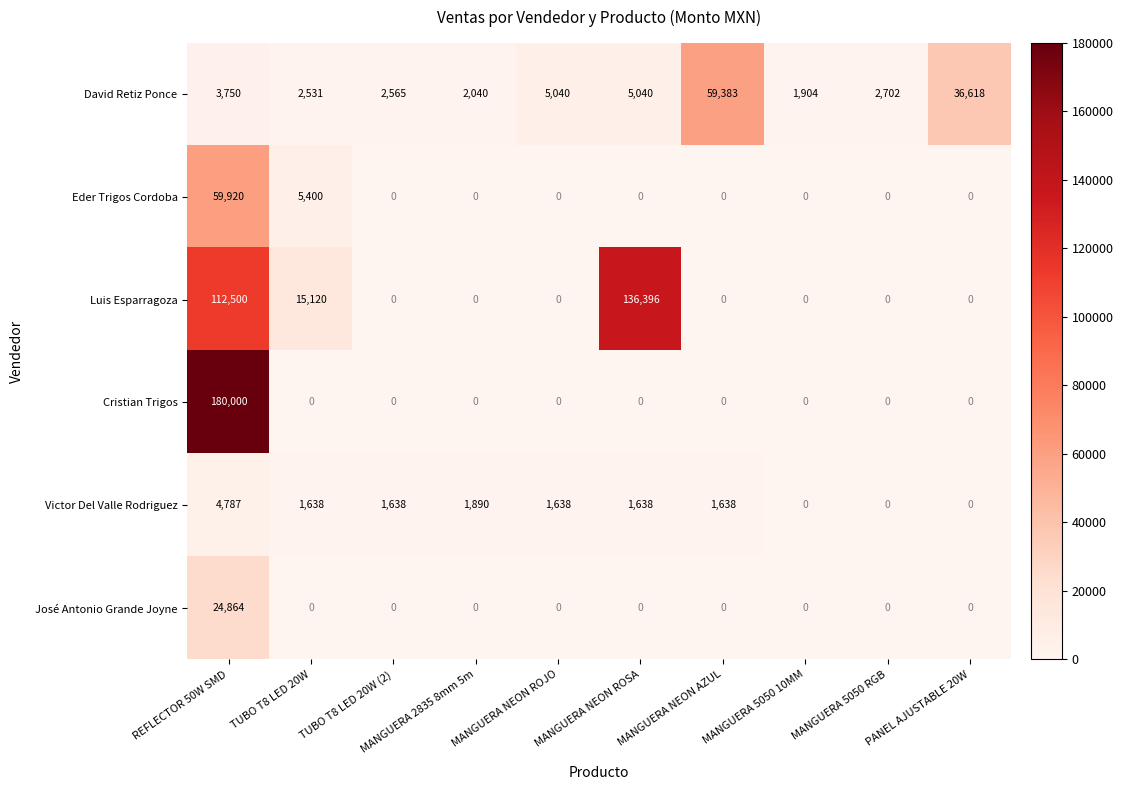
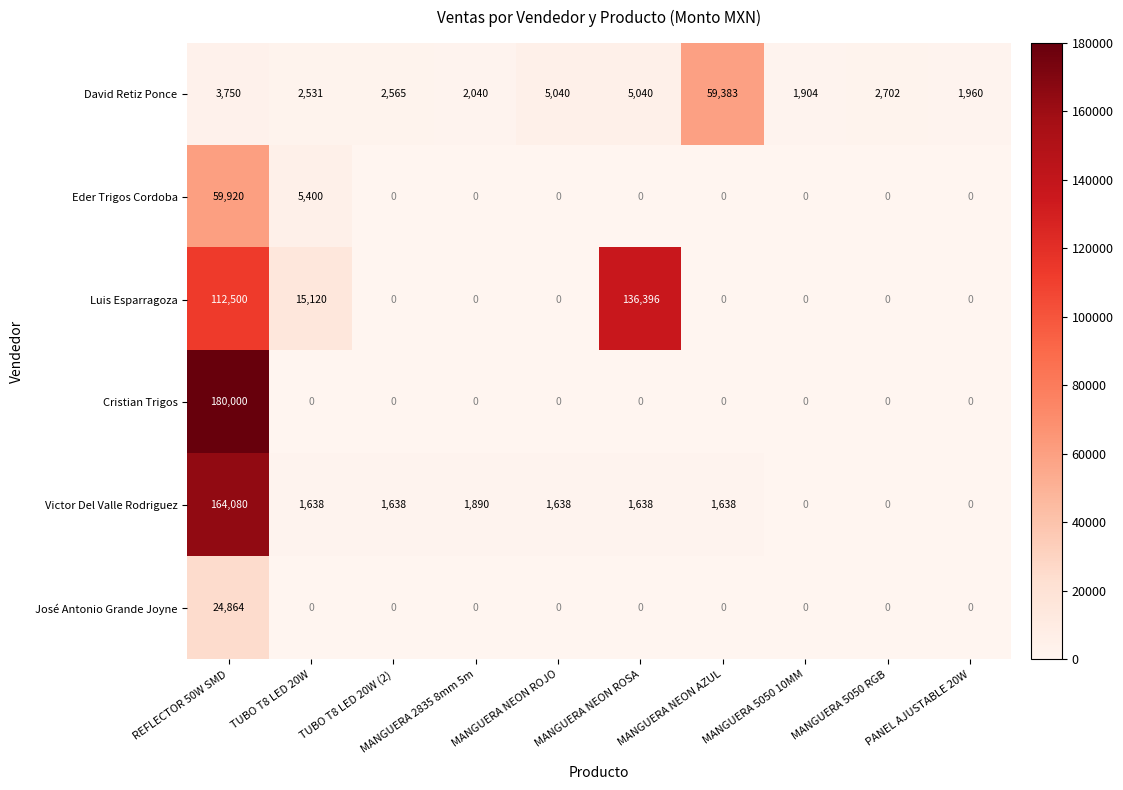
David Retiz Ponce, PANEL AJUSTABLE 20W: 36,618 -> 1,960
Victor Del Valle Rodriguez, REFLECTOR 50W SMD: 4,787 -> 164,080
